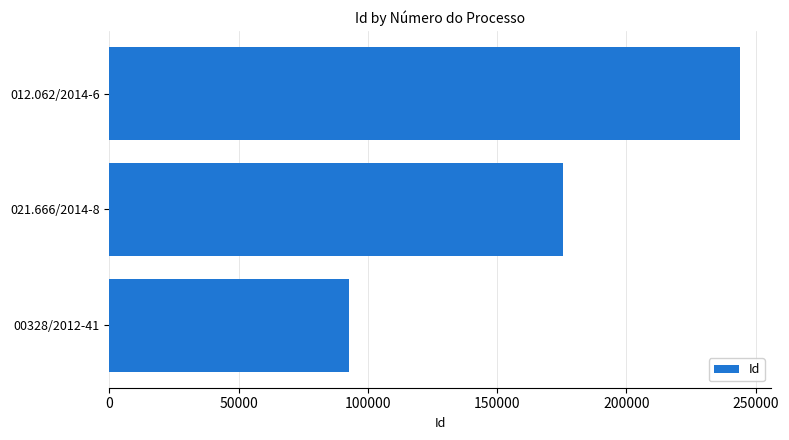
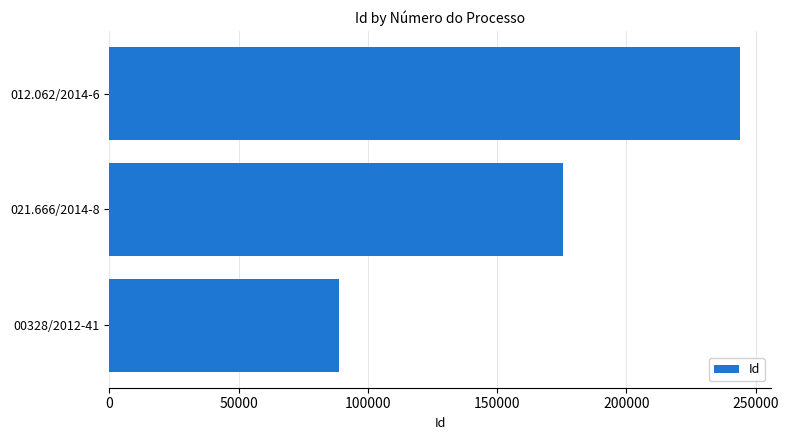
00328/2012-41: 93000 -> 89000
